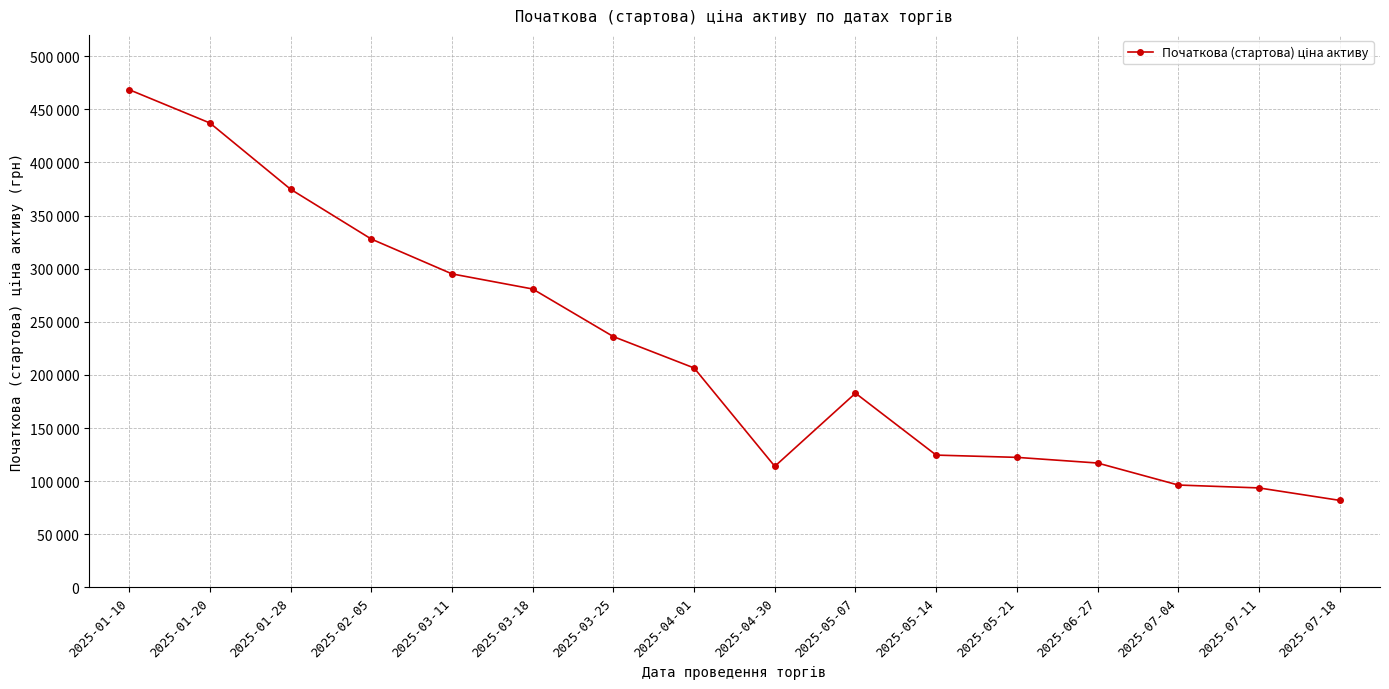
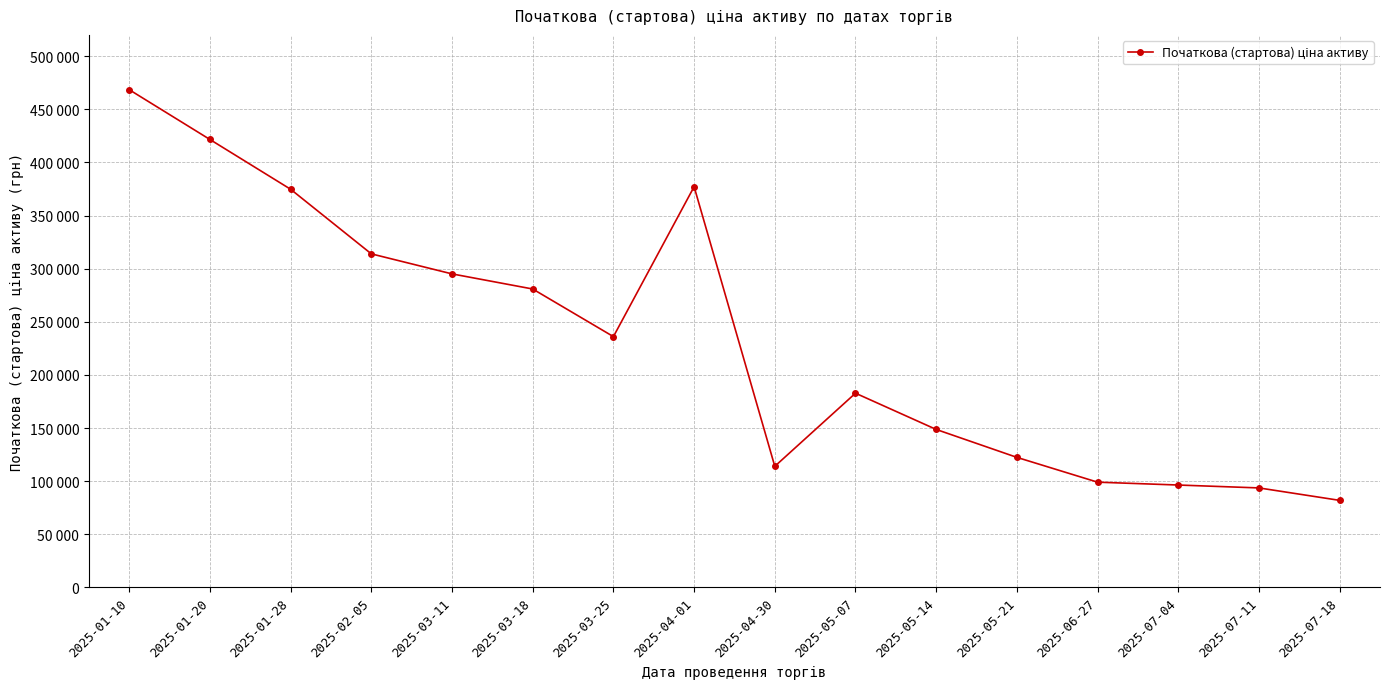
2025-01-20: 437000 -> 422000
2025-02-05: 328000 -> 314000
2025-04-01: 207000 -> 377000
2025-05-14: 125000 -> 149000
2025-06-27: 117000 -> 99000
